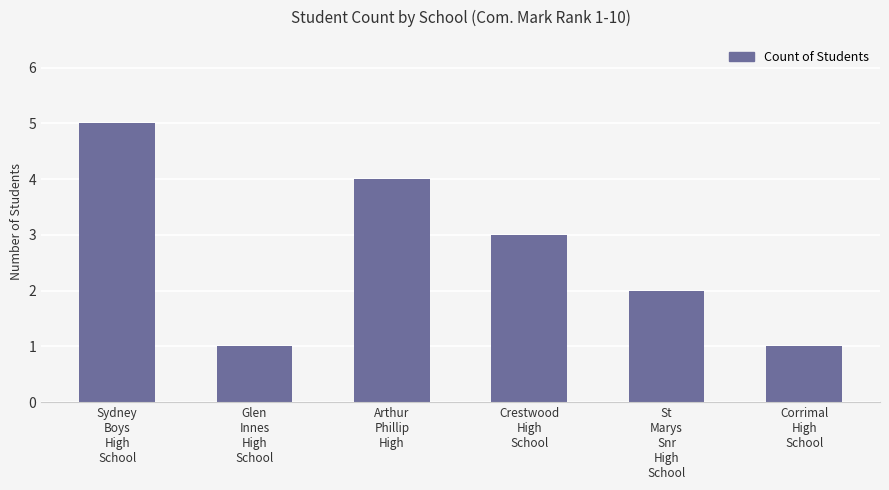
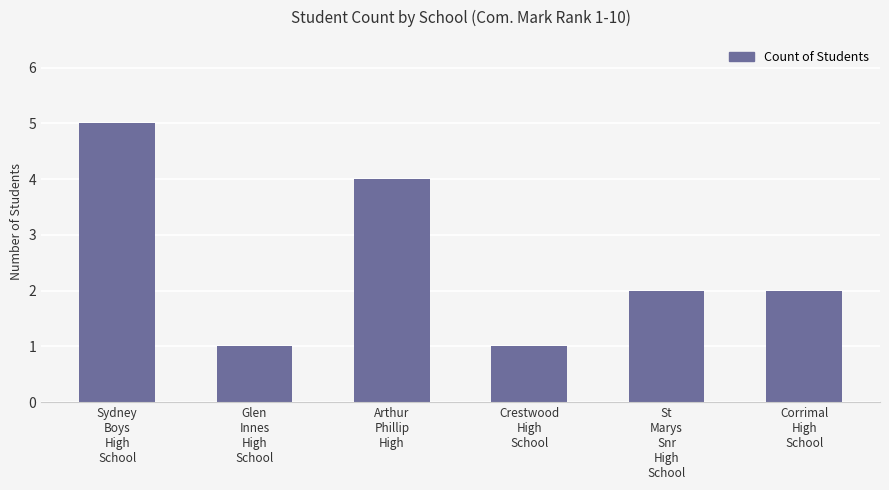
Crestwood High School: 3 -> 1
Corrimal High School: 1 -> 2
